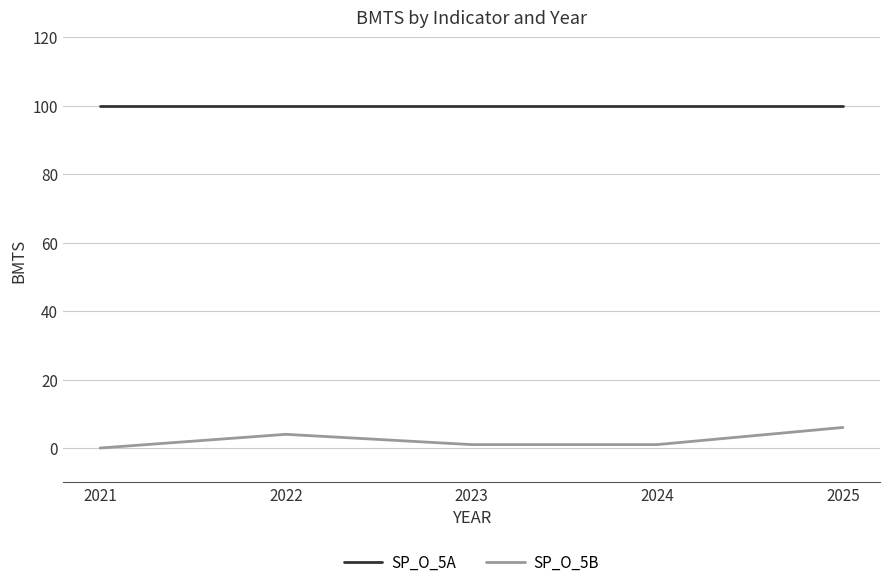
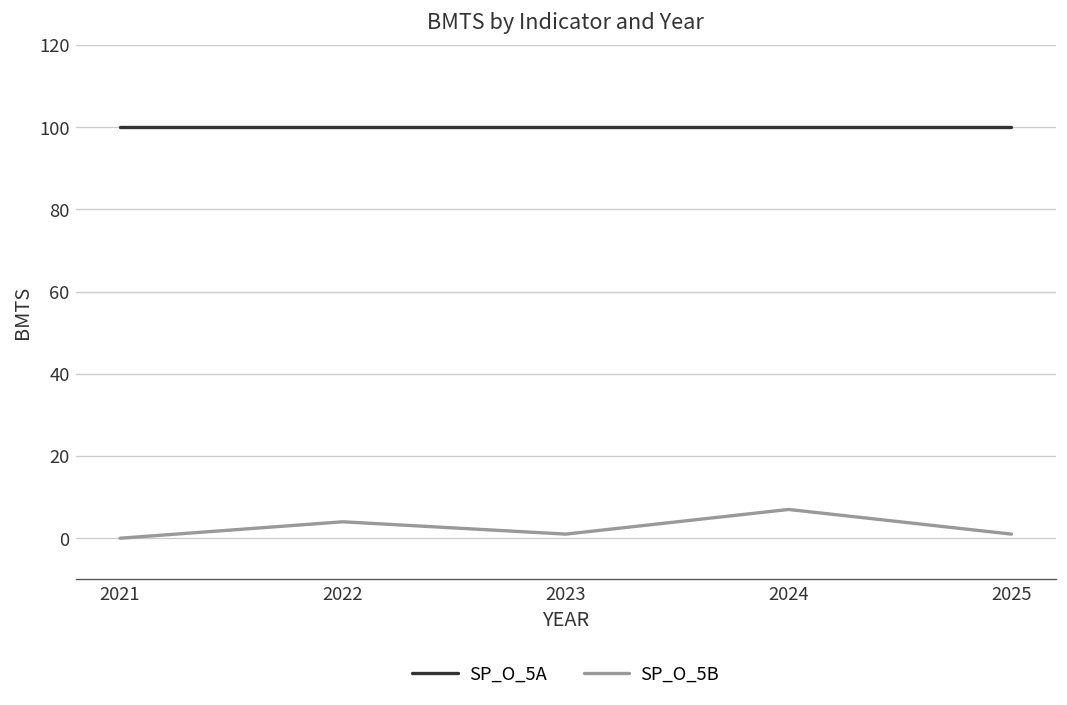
SP_O_5B, 2024: 1 -> 7
SP_O_5B, 2025: 6 -> 1
